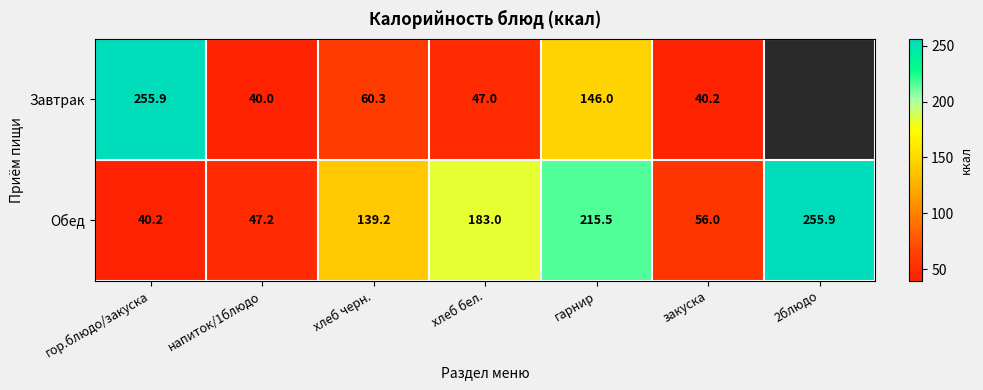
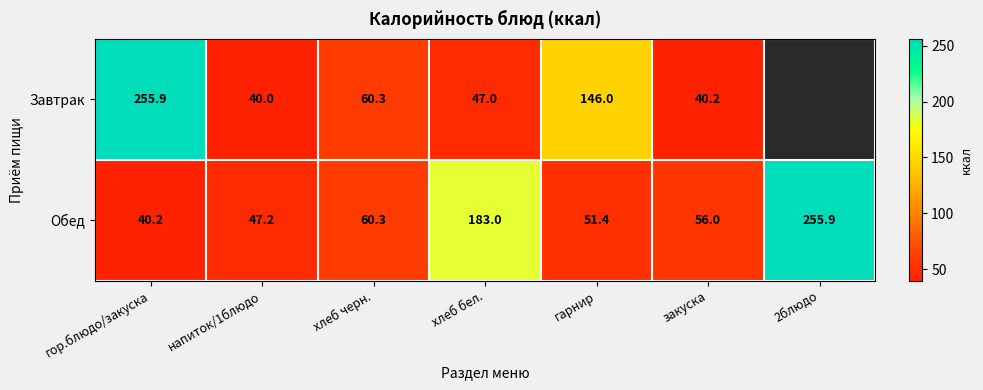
Обед, хлеб черн.: 139.2 -> 60.3
Обед, гарнир: 215.5 -> 51.4
